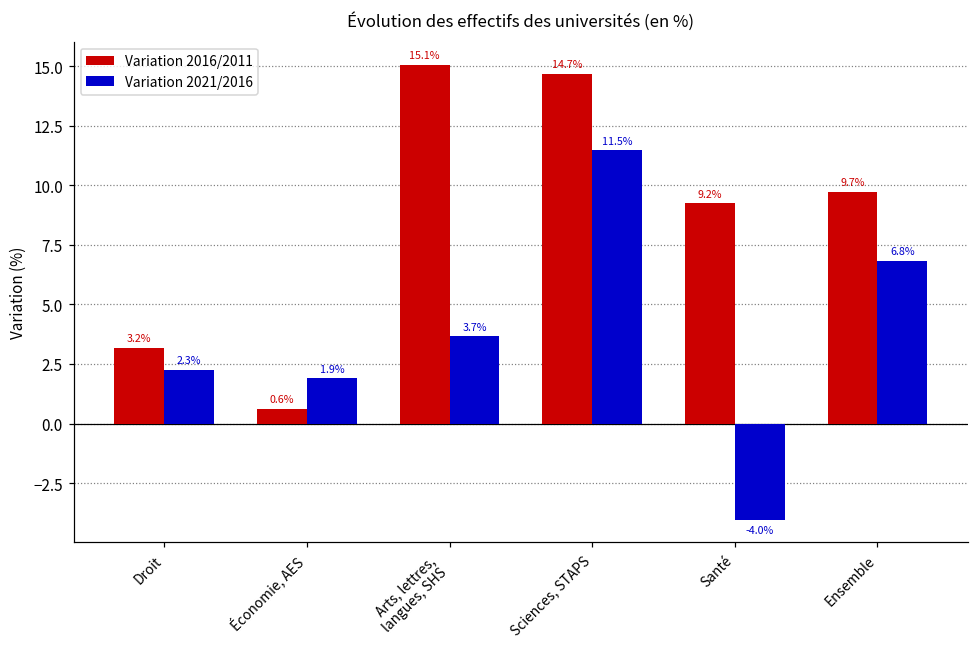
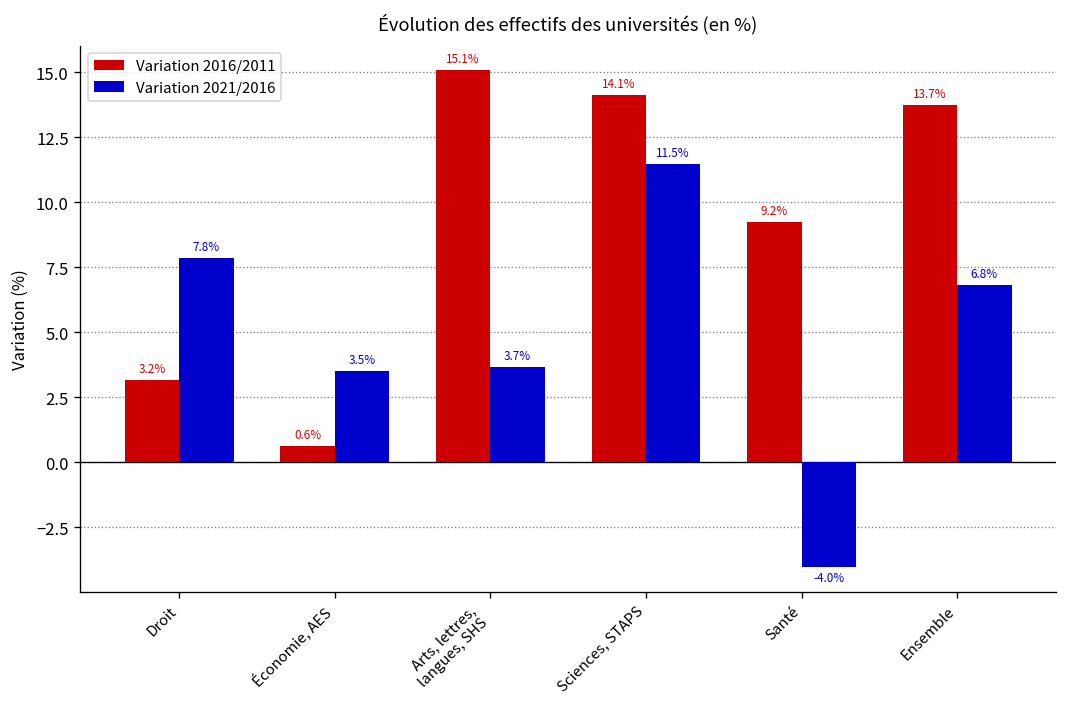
Variation 2021/2016, Droit: 2.3% -> 7.8%
Variation 2021/2016, Économie, AES: 1.9% -> 3.5%
Variation 2016/2011, Sciences, STAPS: 14.7% -> 14.1%
Variation 2016/2011, Ensemble: 9.7% -> 13.7%
